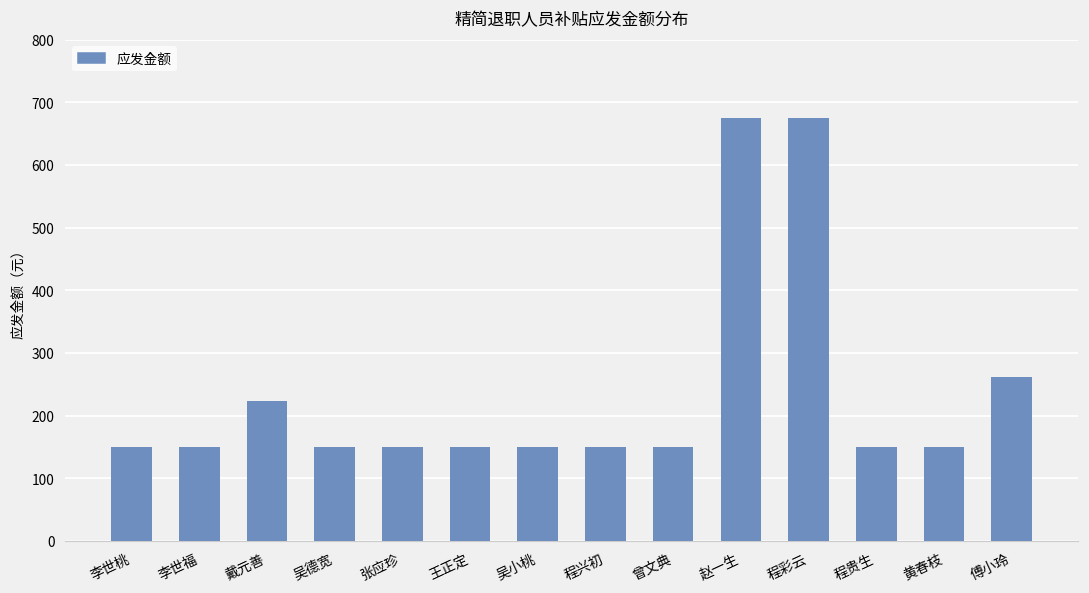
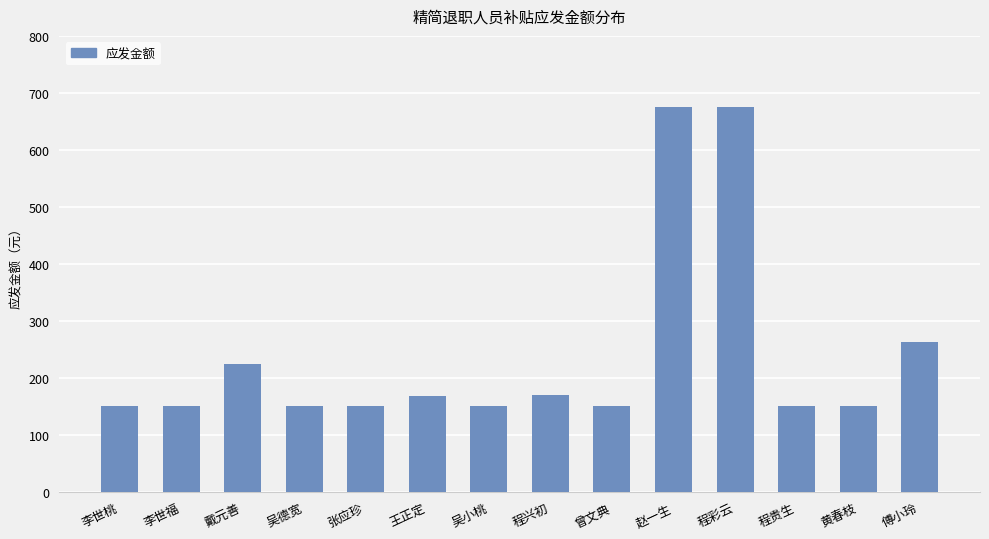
王正定: 150 -> 170
程兴初: 150 -> 170
